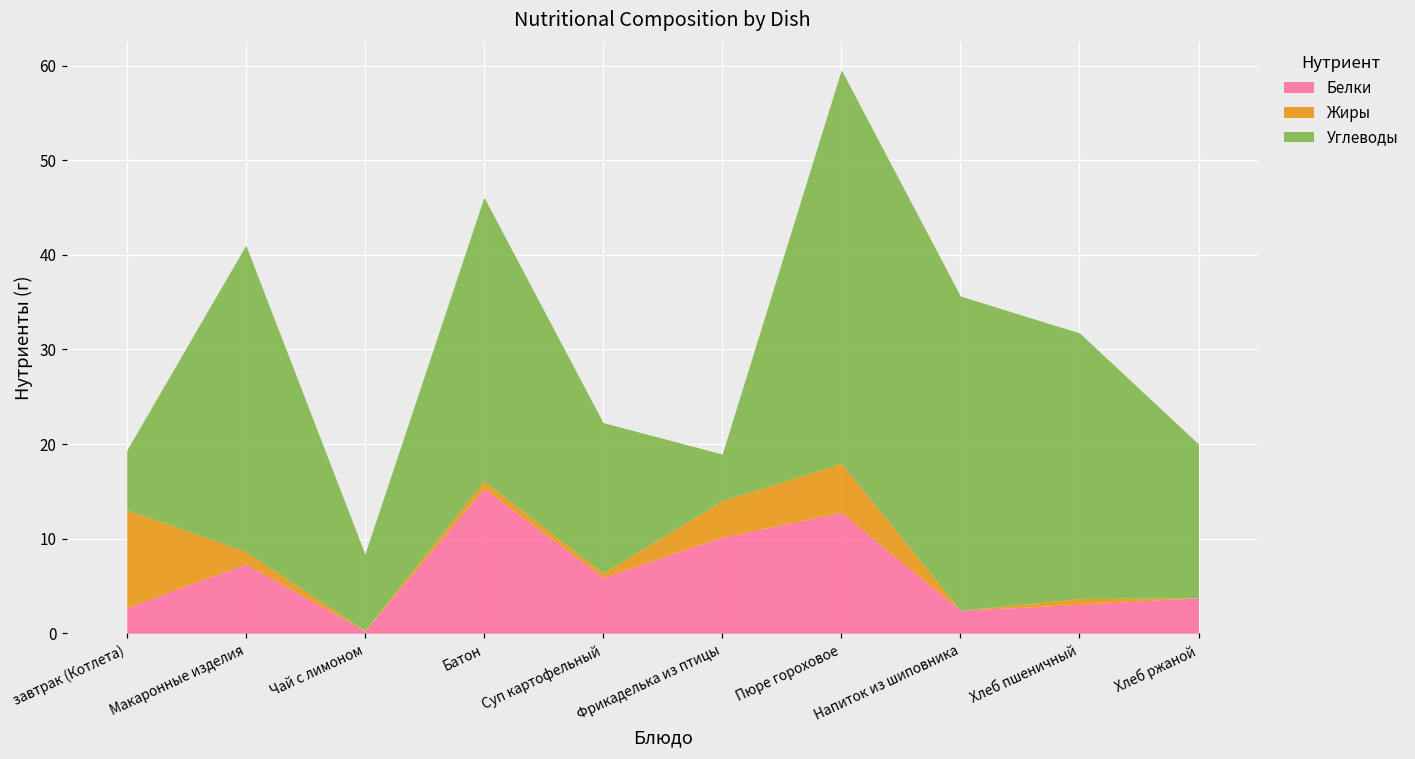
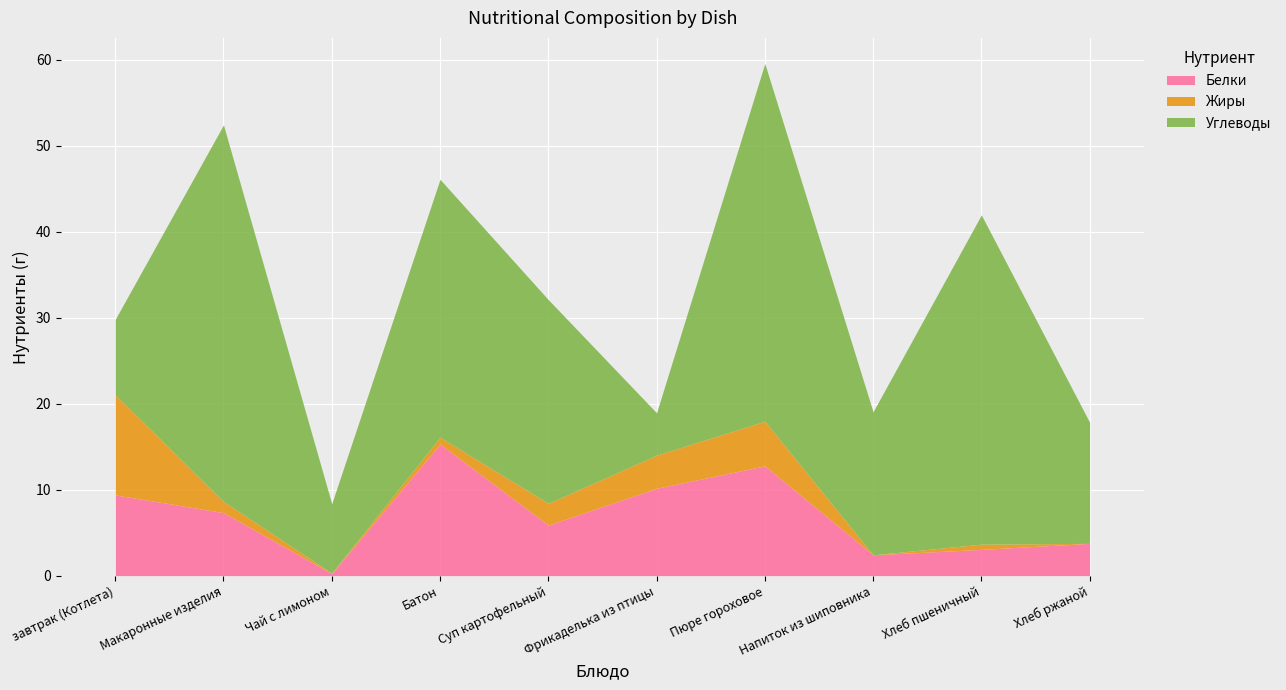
Белки, завтрак (Котлета): 3 -> 9
Жиры, завтрак (Котлета): 10 -> 12
Углеводы, завтрак (Котлета): 6 -> 9
Углеводы, Макаронные изделия: 32 -> 44
Жиры, Суп картофельный: 0 -> 3
Углеводы, Суп картофельный: 16 -> 24
Углеводы, Напиток из шиповника: 33 -> 17
Углеводы, Хлеб пшеничный: 28 -> 38
Углеводы, Хлеб ржаной: 16 -> 14
